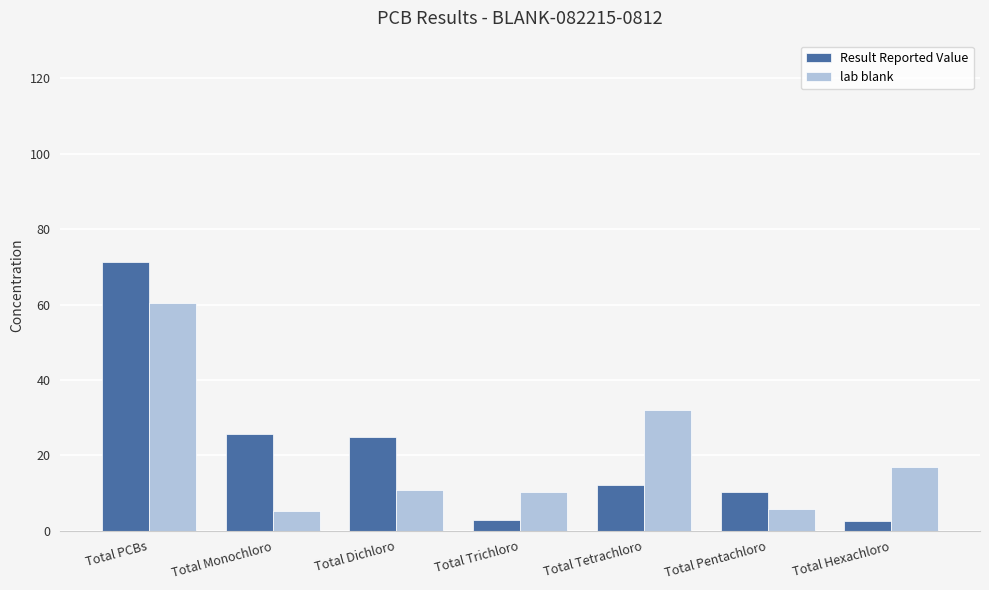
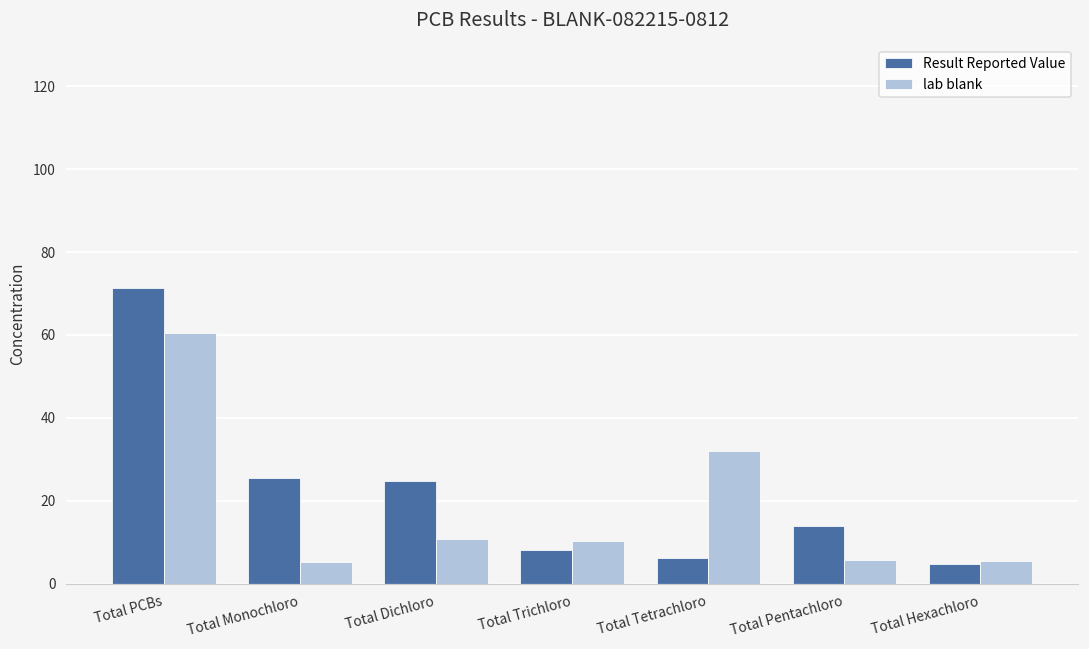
Result Reported Value, Total Trichloro: 3 -> 8
Result Reported Value, Total Tetrachloro: 12 -> 6
Result Reported Value, Total Pentachloro: 10 -> 14
Result Reported Value, Total Hexachloro: 3 -> 5
lab blank, Total Hexachloro: 17 -> 6
